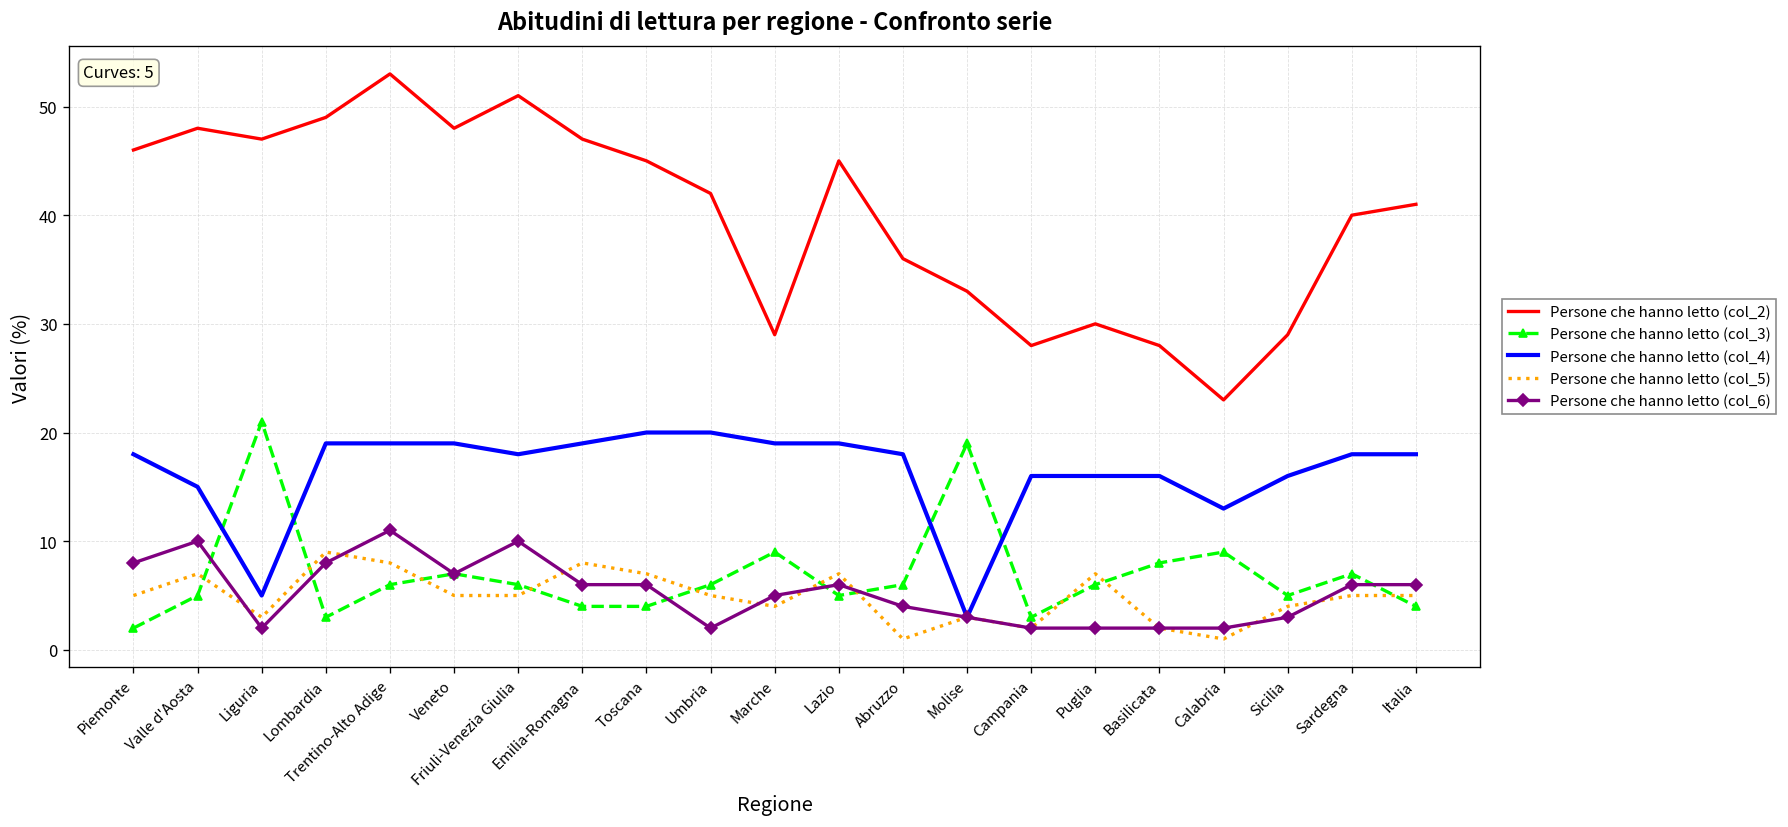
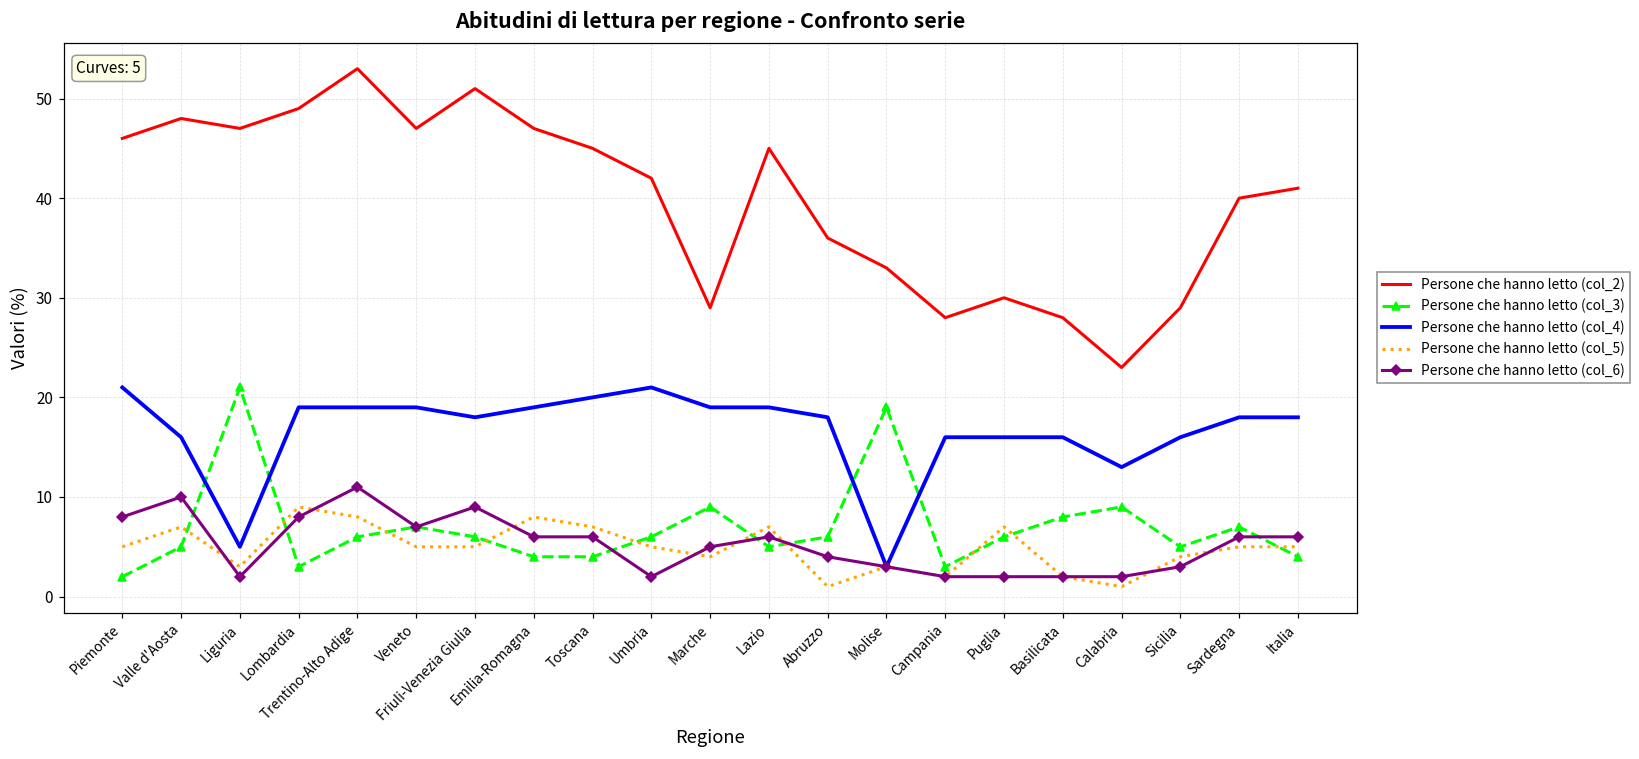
Persone che hanno letto (col_4), Piemonte: 18 -> 21
Persone che hanno letto (col_4), Valle d'Aosta: 15 -> 16
Persone che hanno letto (col_2), Veneto: 48 -> 47
Persone che hanno letto (col_6), Friuli-Venezia Giulia: 10 -> 9
Persone che hanno letto (col_4), Umbria: 20 -> 21
